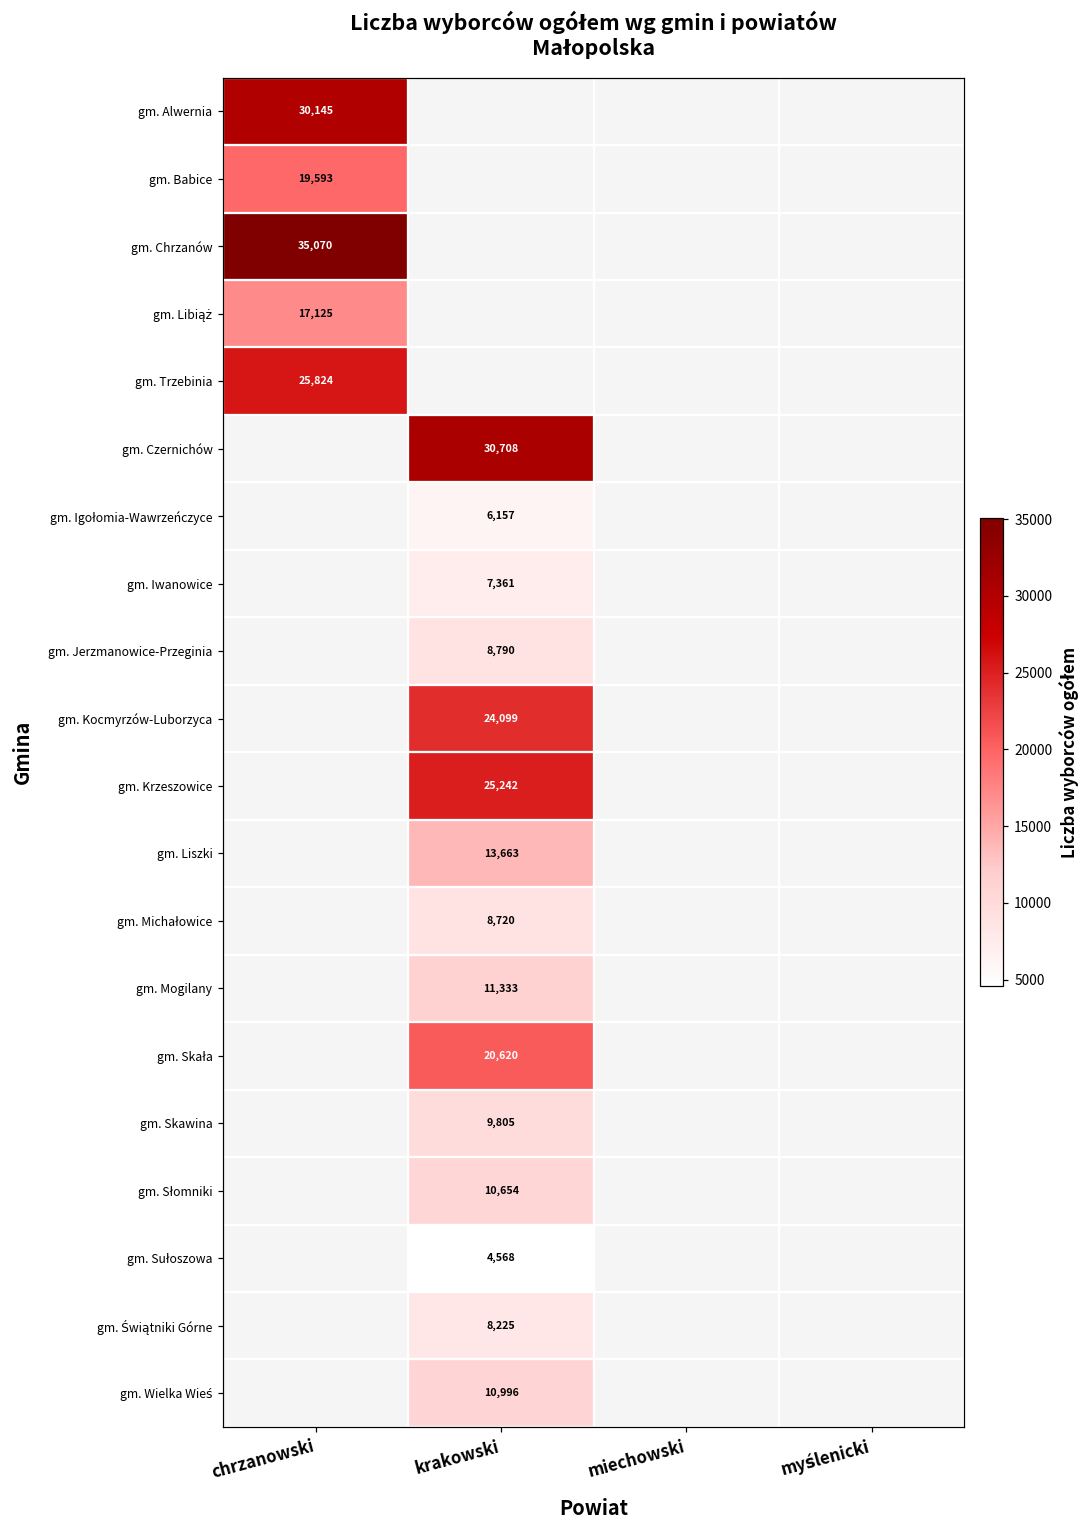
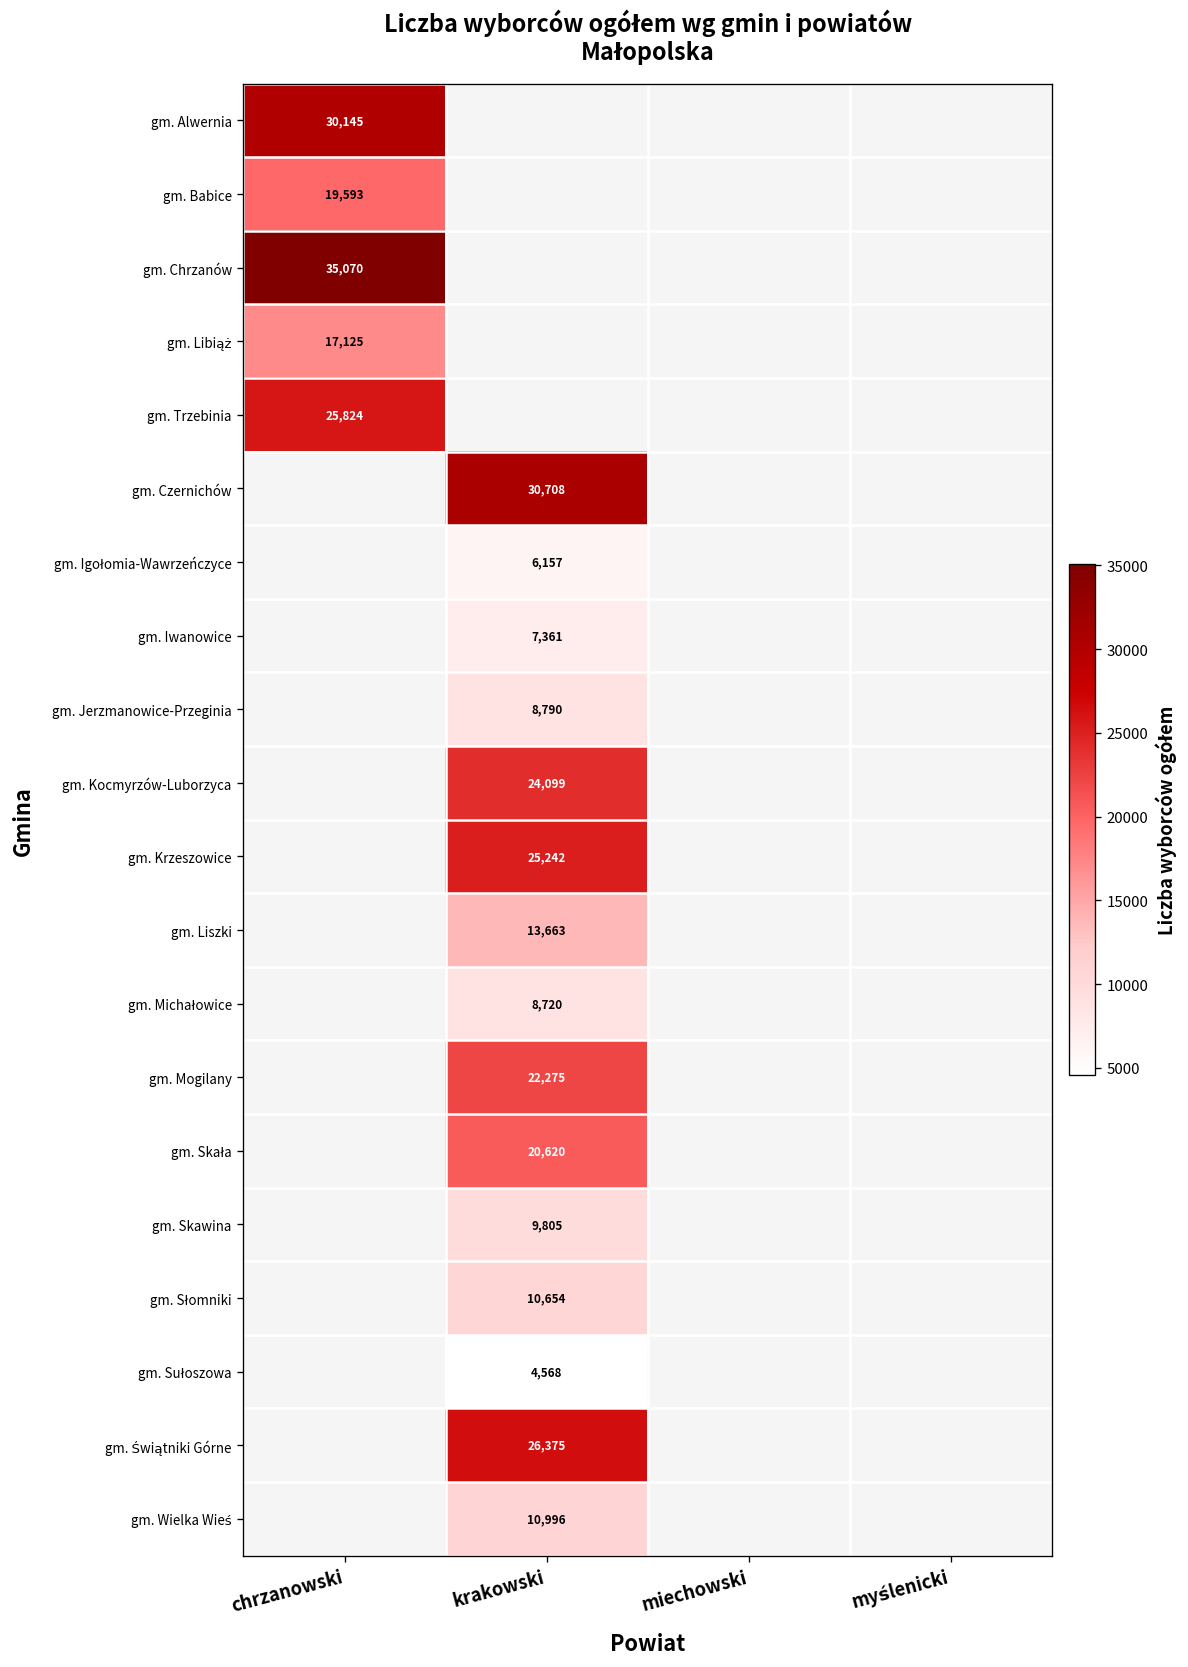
gm. Mogilany, krakowski: 11,333 -> 22,275
gm. Świątniki Górne, krakowski: 8,225 -> 26,375
